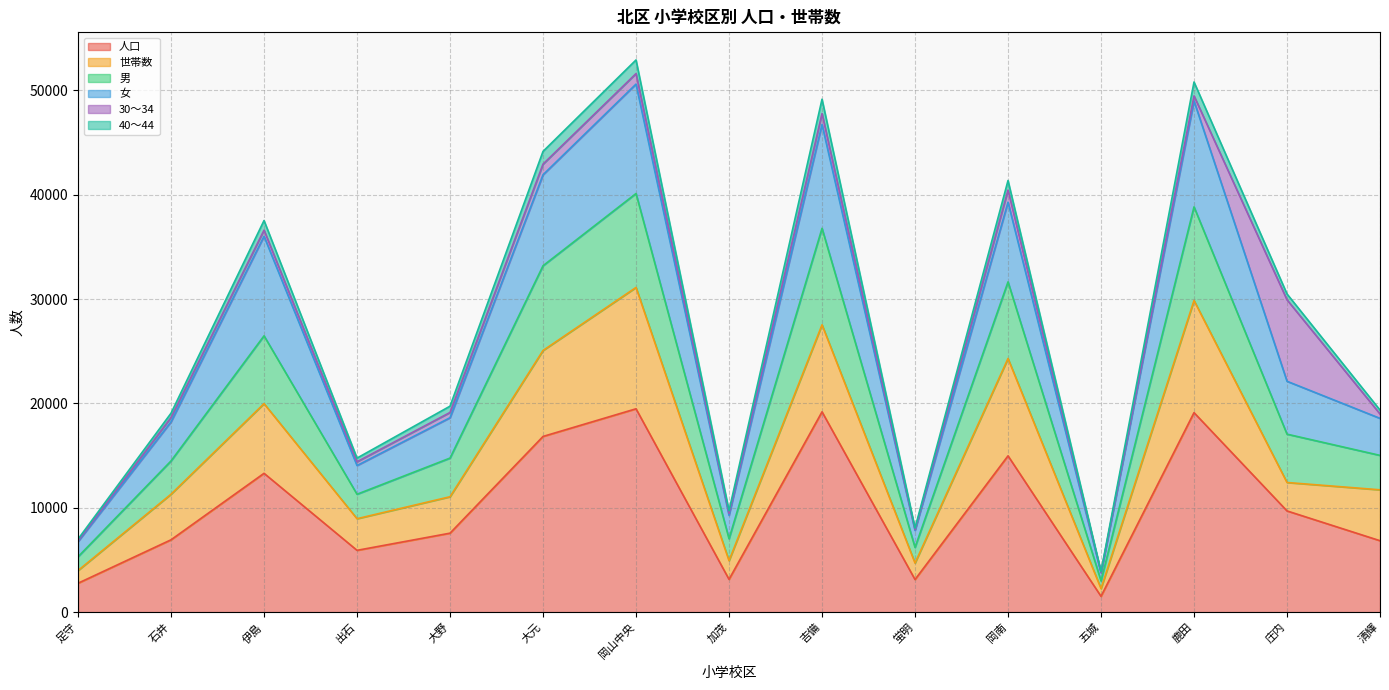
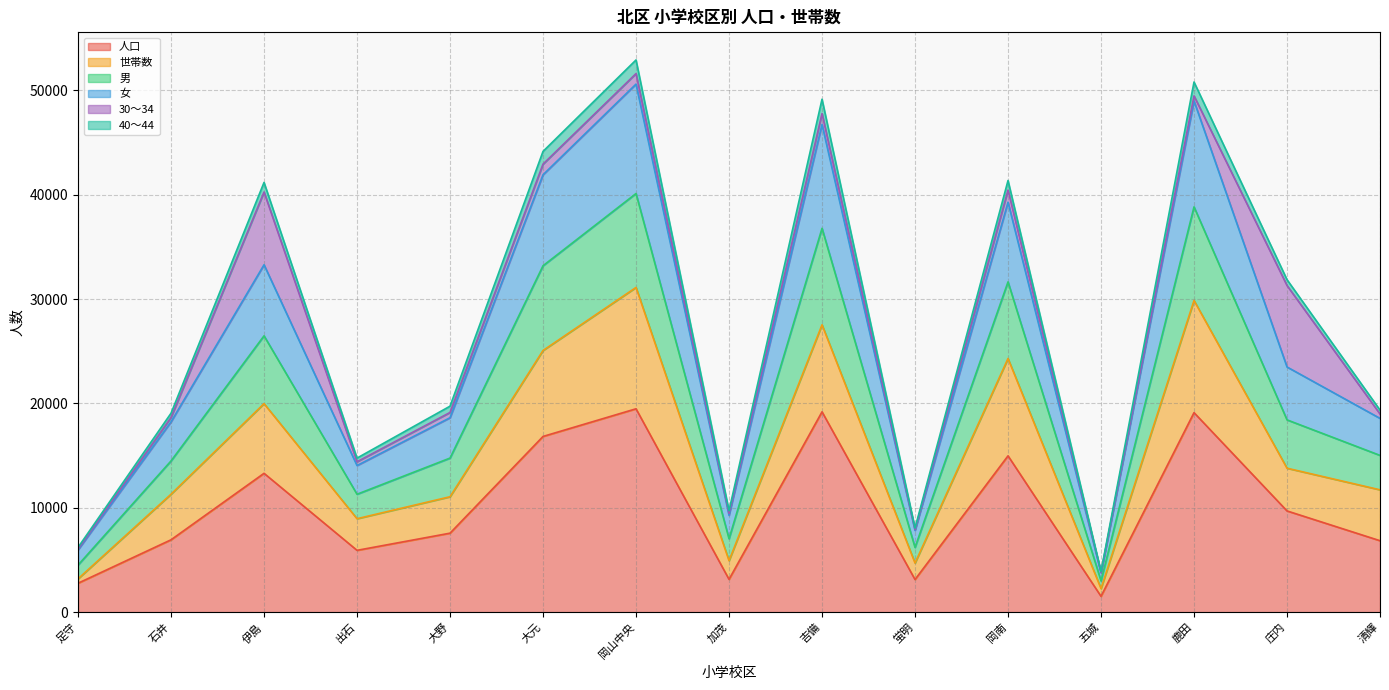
世帯数, 足守: 1200 -> 400
女, 伊島: 9500 -> 6800
30～34, 伊島: 600 -> 7000
世帯数, 庄内: 2700 -> 4100
